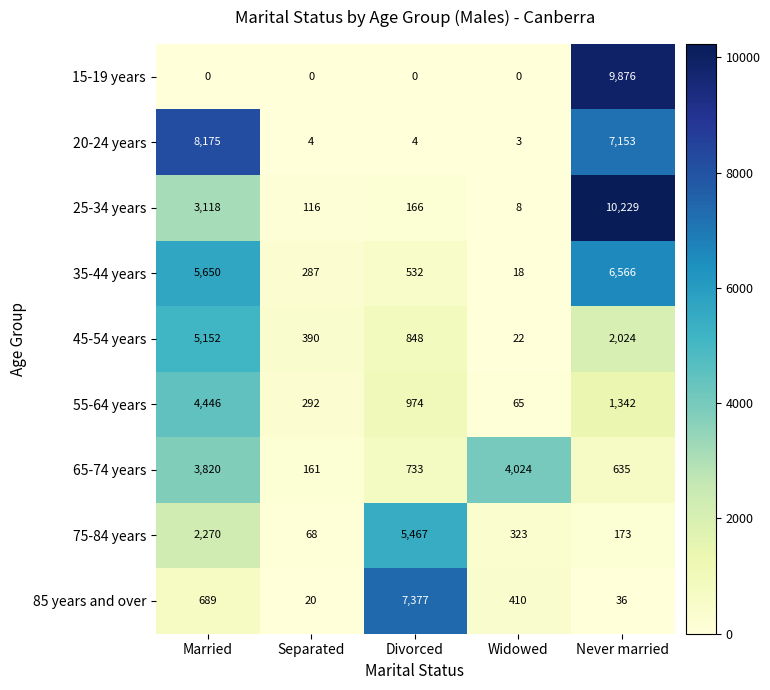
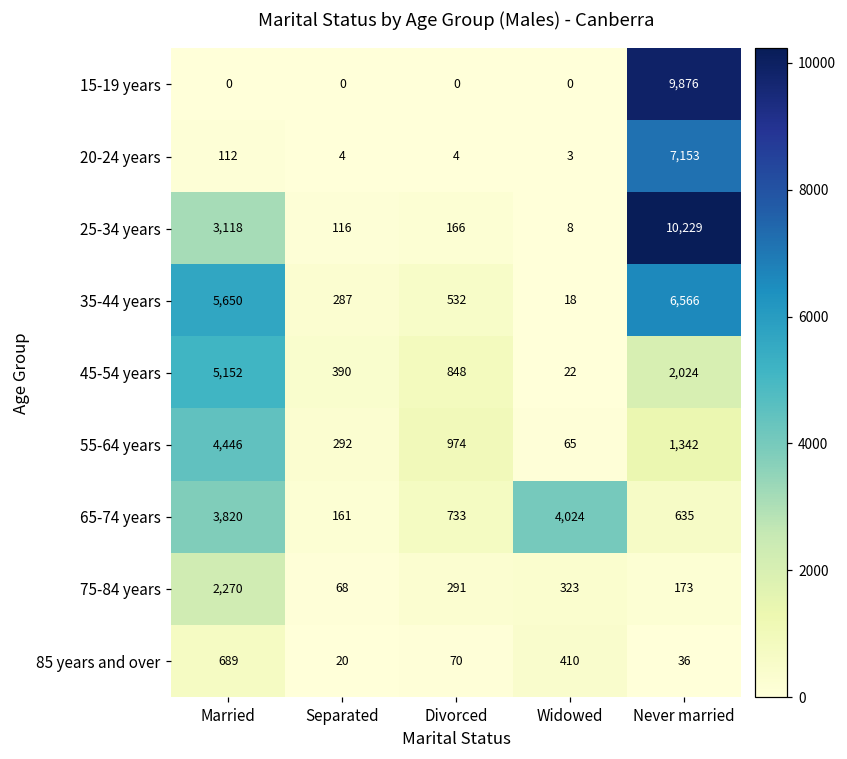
20-24 years, Married: 8,175 -> 112
75-84 years, Divorced: 5,467 -> 291
85 years and over, Divorced: 7,377 -> 70
